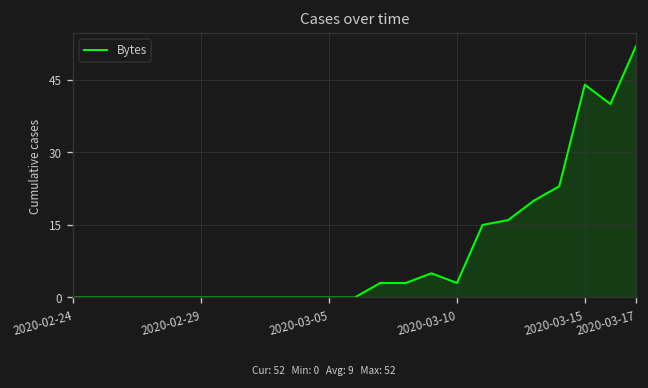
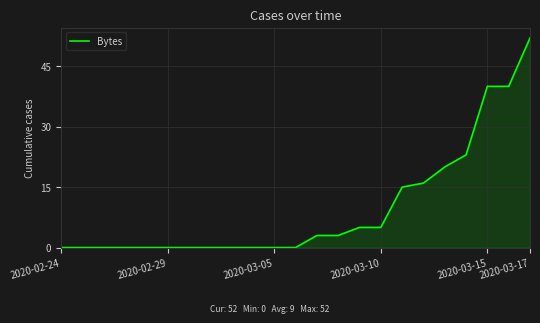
2020-03-10: 3 -> 5
2020-03-15: 44 -> 40
